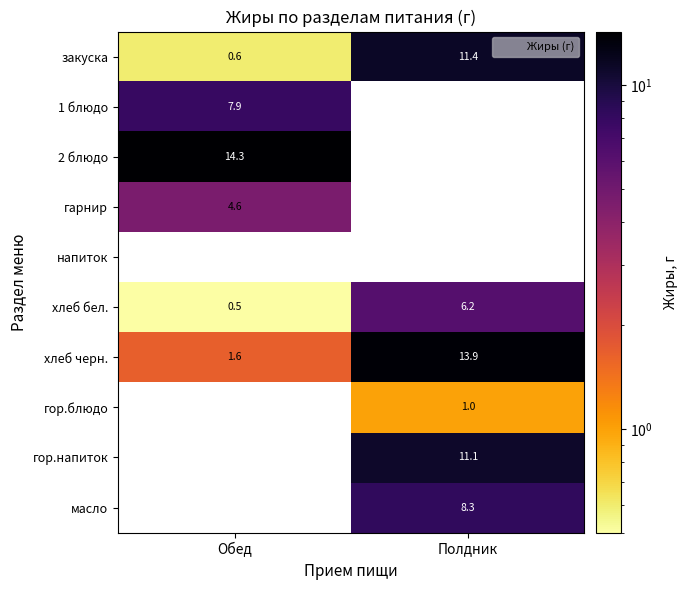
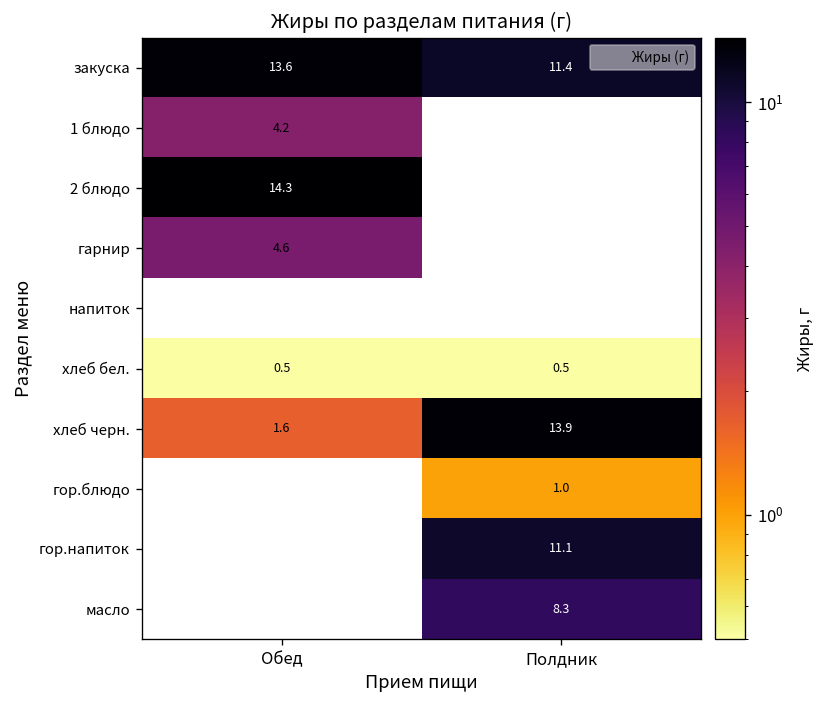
закуска, Обед: 0.6 -> 13.6
1 блюдо, Обед: 7.9 -> 4.2
хлеб бел., Полдник: 6.2 -> 0.5
